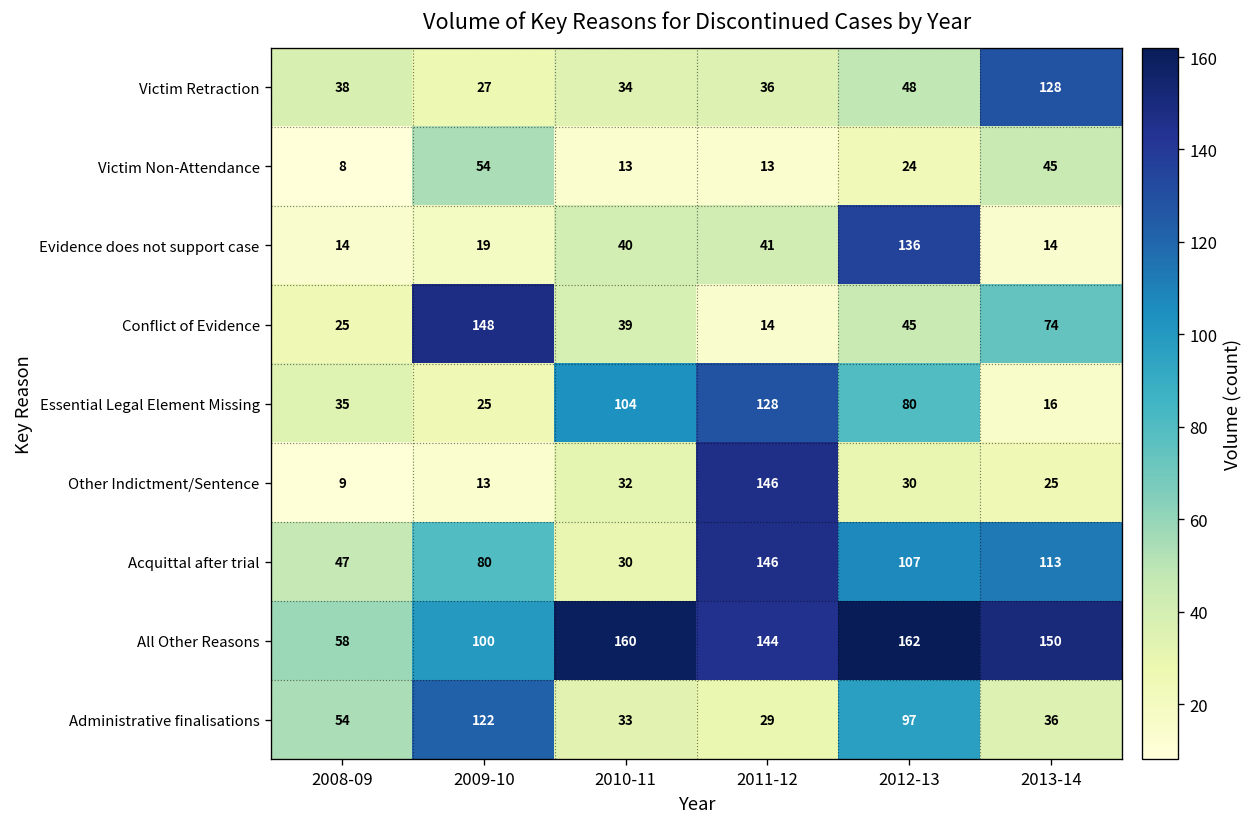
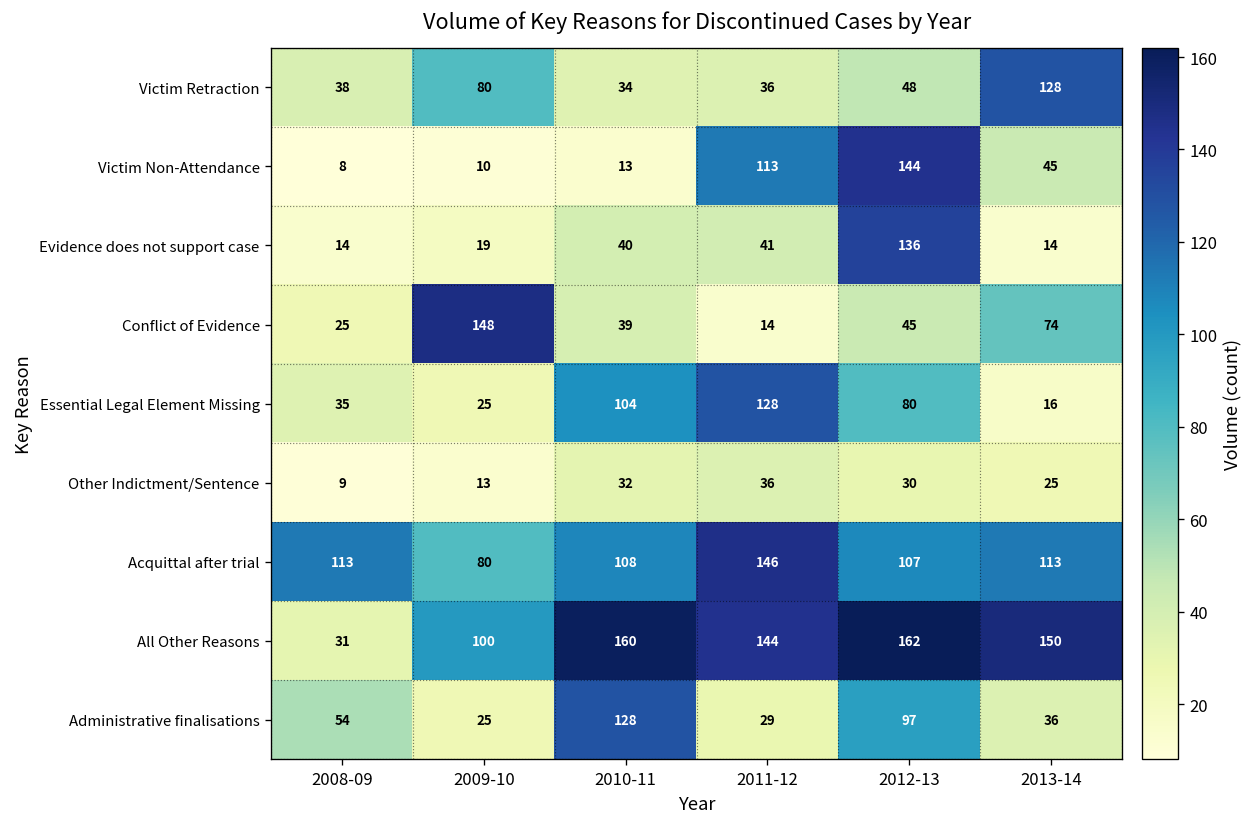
Victim Retraction, 2009-10: 27 -> 80
Victim Non-Attendance, 2009-10: 54 -> 10
Victim Non-Attendance, 2011-12: 13 -> 113
Victim Non-Attendance, 2012-13: 24 -> 144
Other Indictment/Sentence, 2011-12: 146 -> 36
Acquittal after trial, 2008-09: 47 -> 113
Acquittal after trial, 2010-11: 30 -> 108
All Other Reasons, 2008-09: 58 -> 31
Administrative finalisations, 2009-10: 122 -> 25
Administrative finalisations, 2010-11: 33 -> 128
